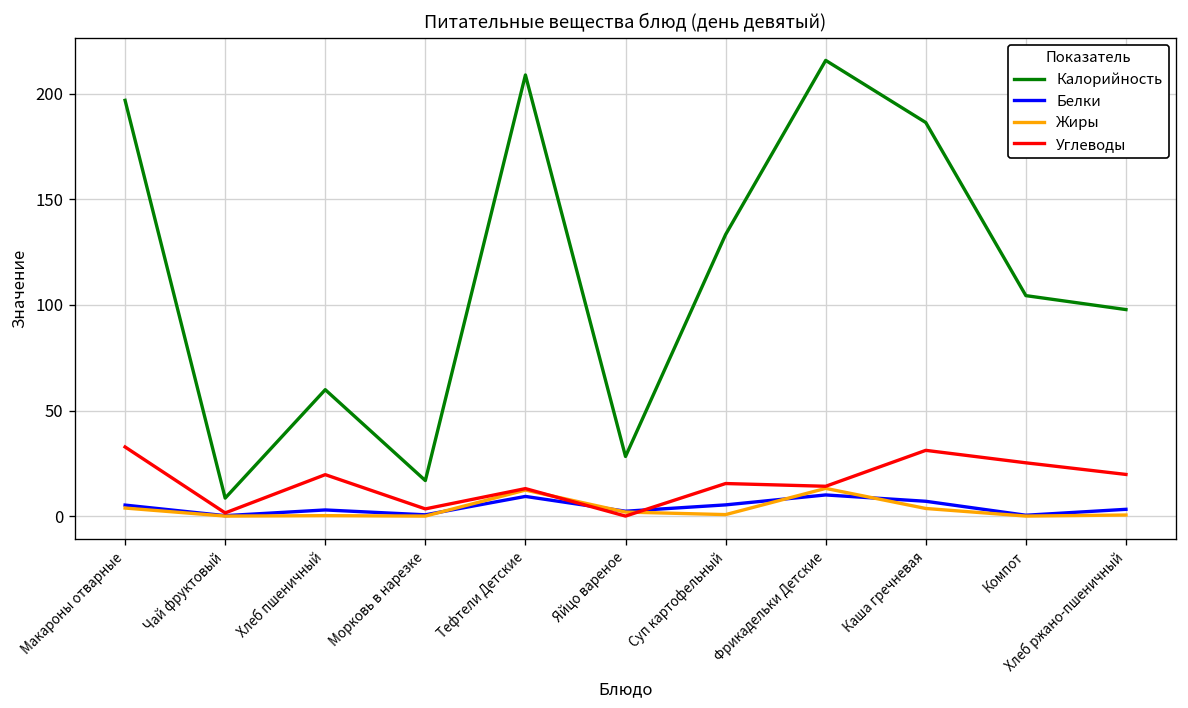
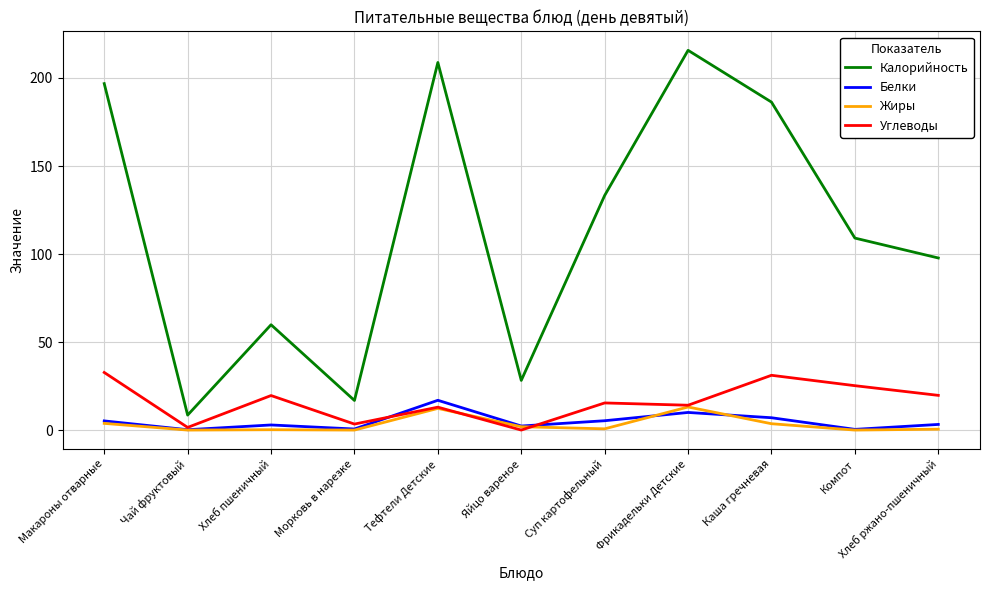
Белки, Тефтели Детские: 9 -> 17
Калорийность, Компот: 104 -> 109
